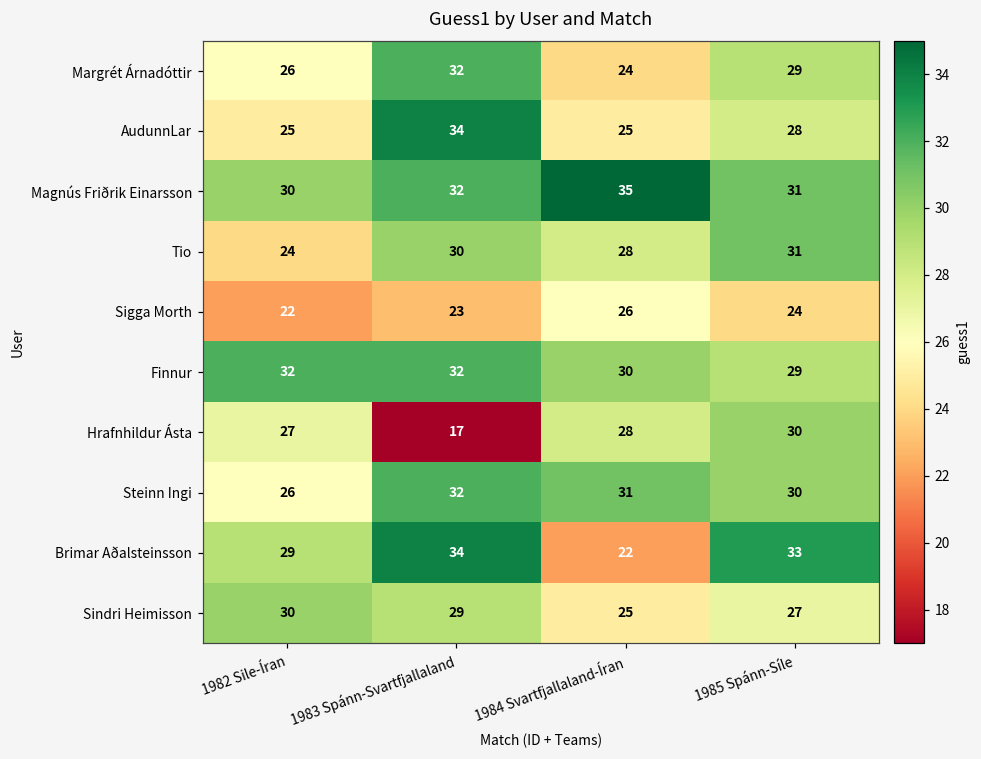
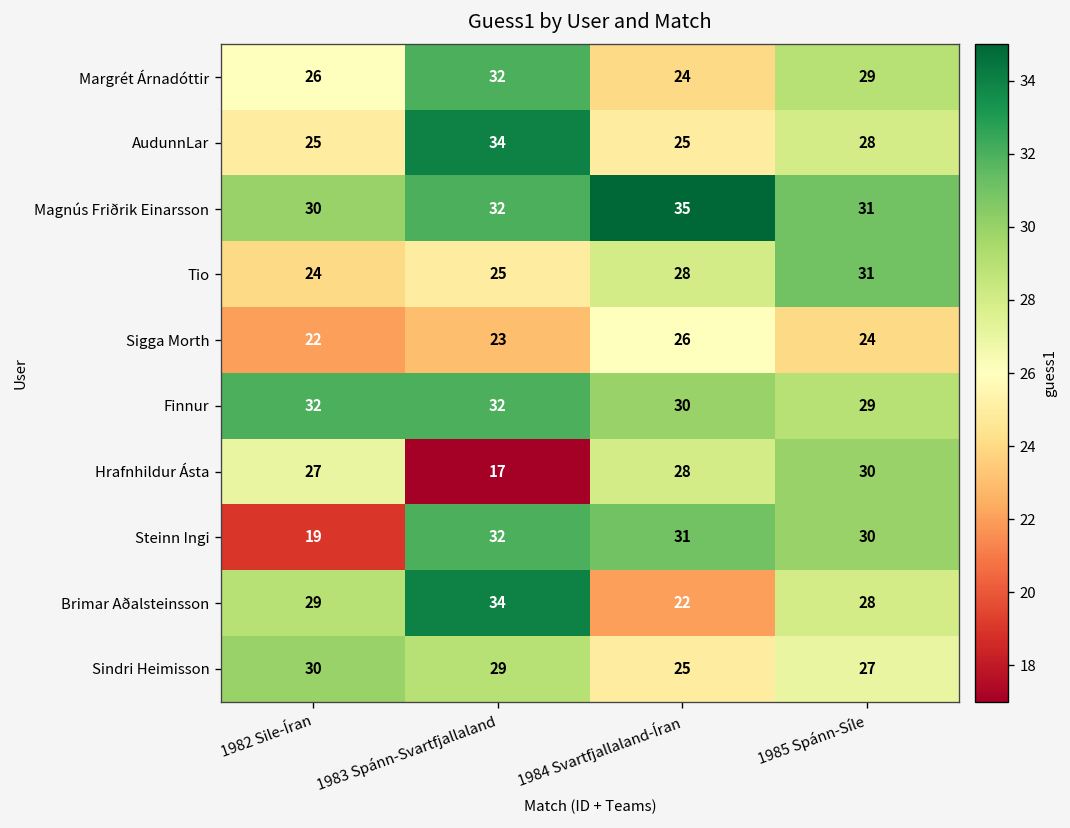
Tio, 1983 Spánn-Svartfjallaland: 30 -> 25
Steinn Ingi, 1982 Sile-Íran: 26 -> 19
Brimar Aðalsteinsson, 1985 Spánn-Síle: 33 -> 28
